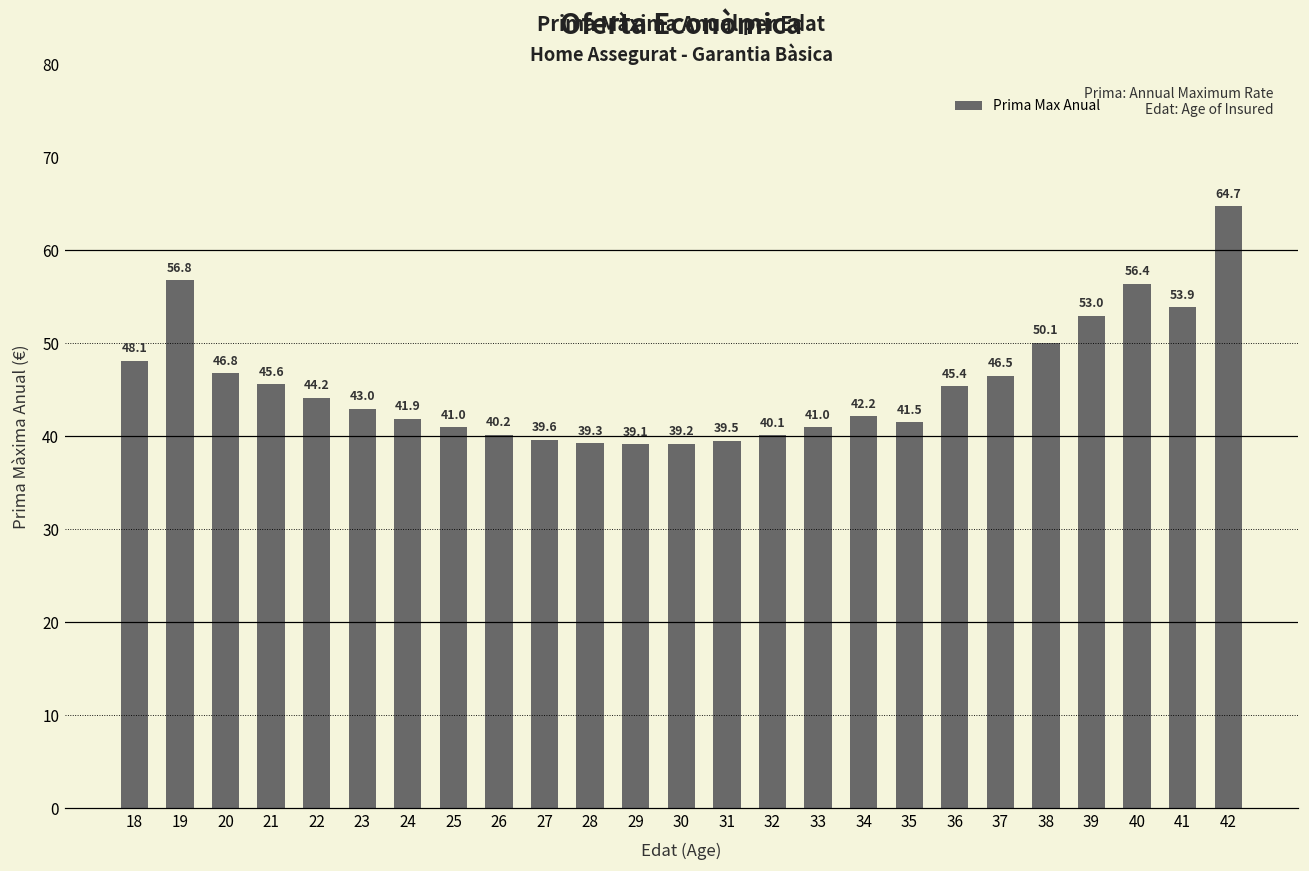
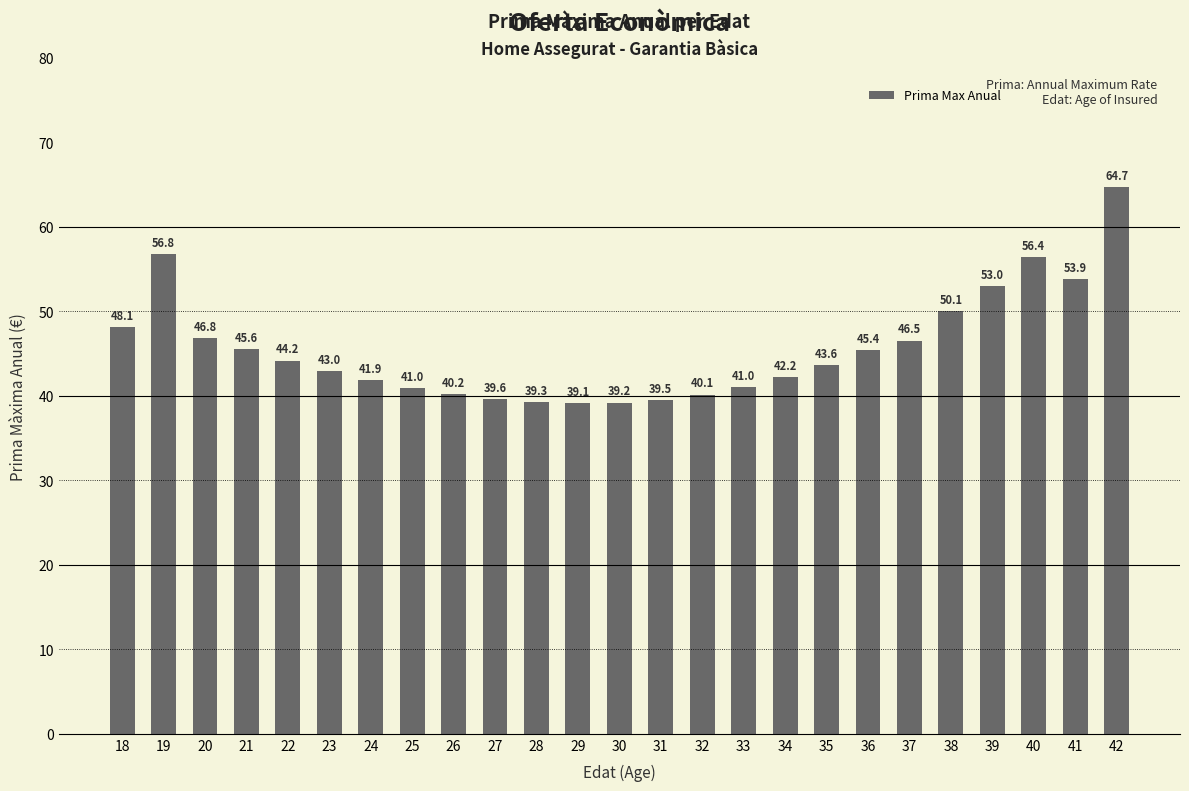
35: 41.5 -> 43.6
